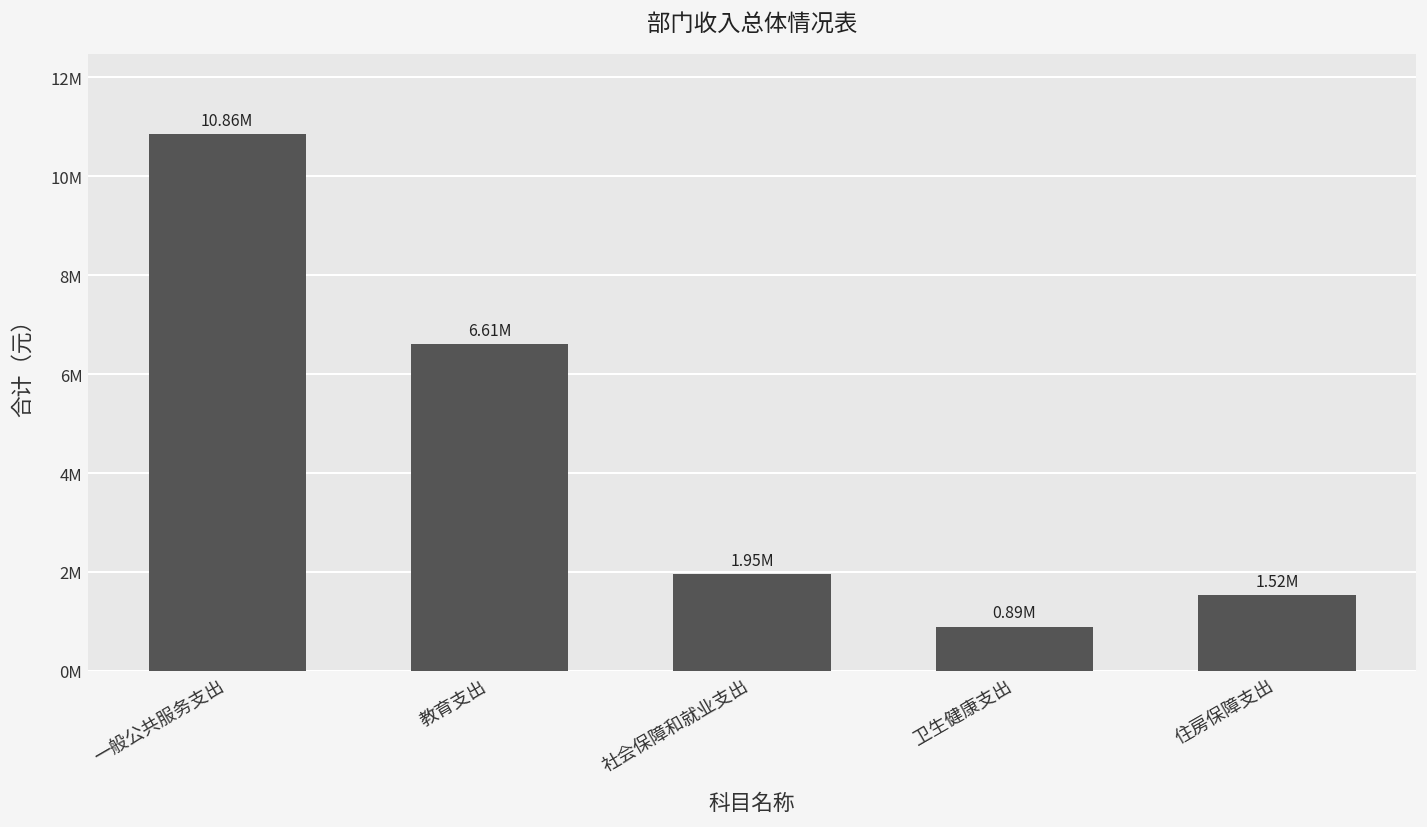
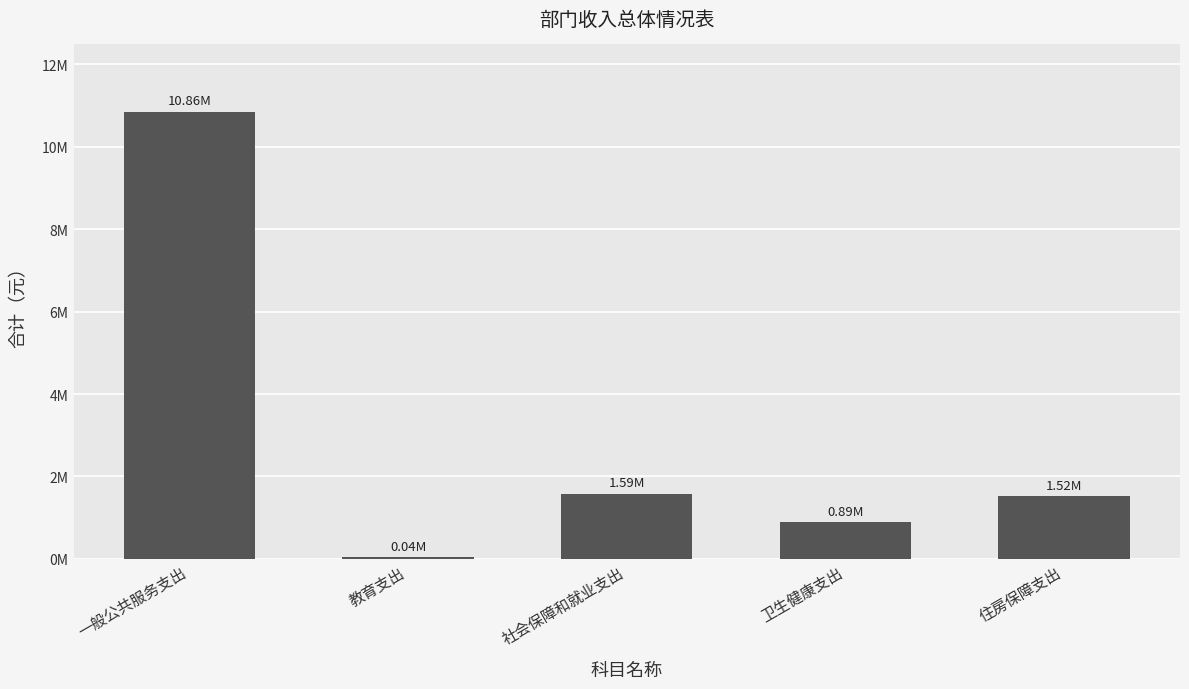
教育支出: 6.61M -> 0.04M
社会保障和就业支出: 1.95M -> 1.59M
